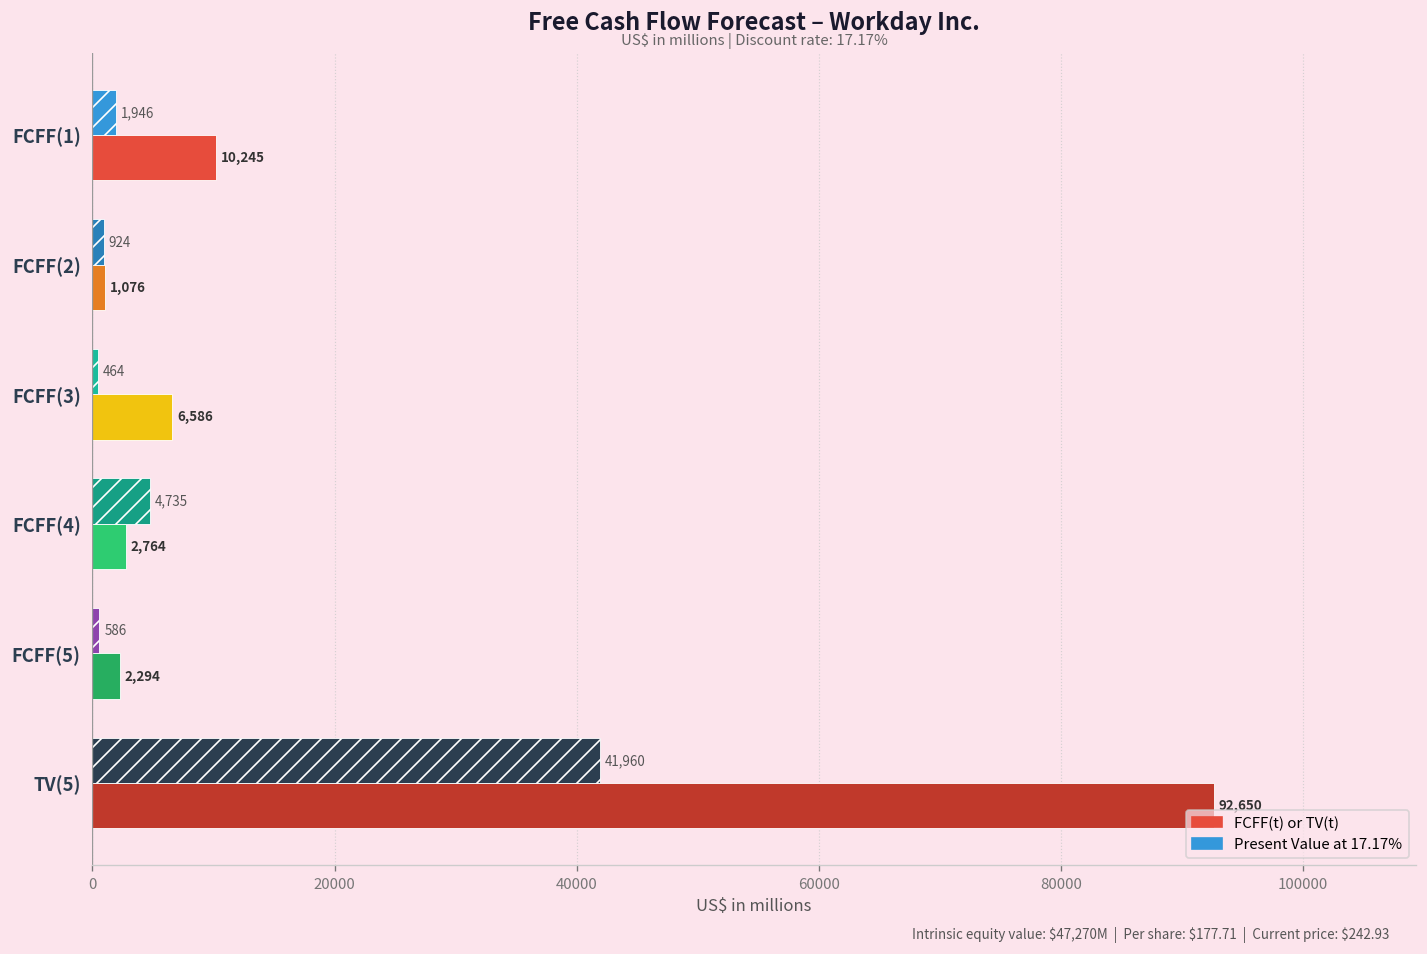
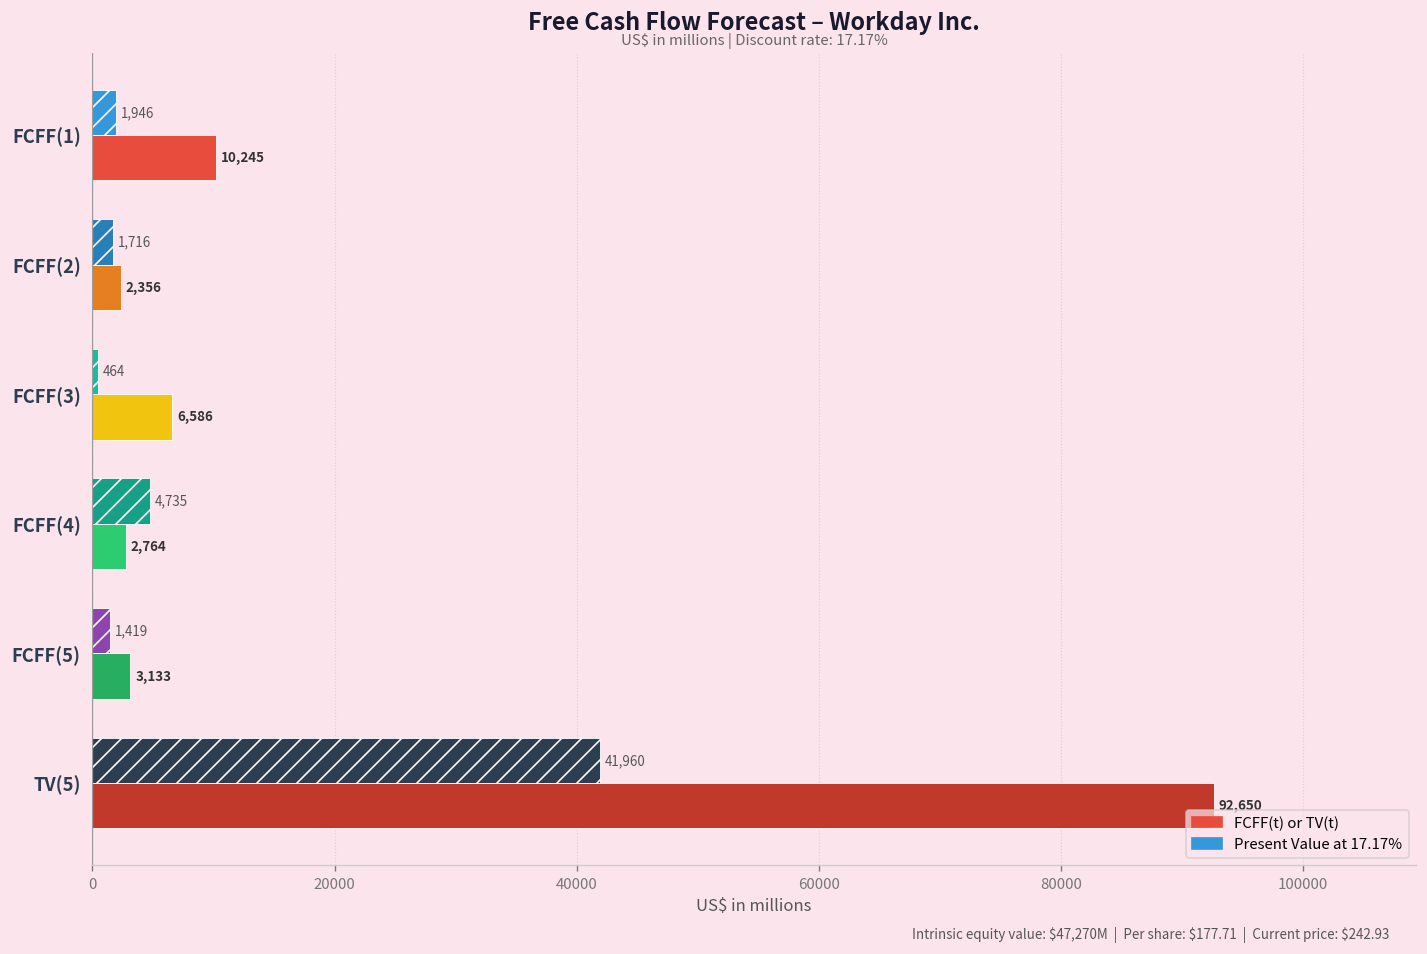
Present Value at 17.17%, FCFF(2): 924 -> 1,716
FCFF(t) or TV(t), FCFF(2): 1,076 -> 2,356
Present Value at 17.17%, FCFF(5): 586 -> 1,419
FCFF(t) or TV(t), FCFF(5): 2,294 -> 3,133
